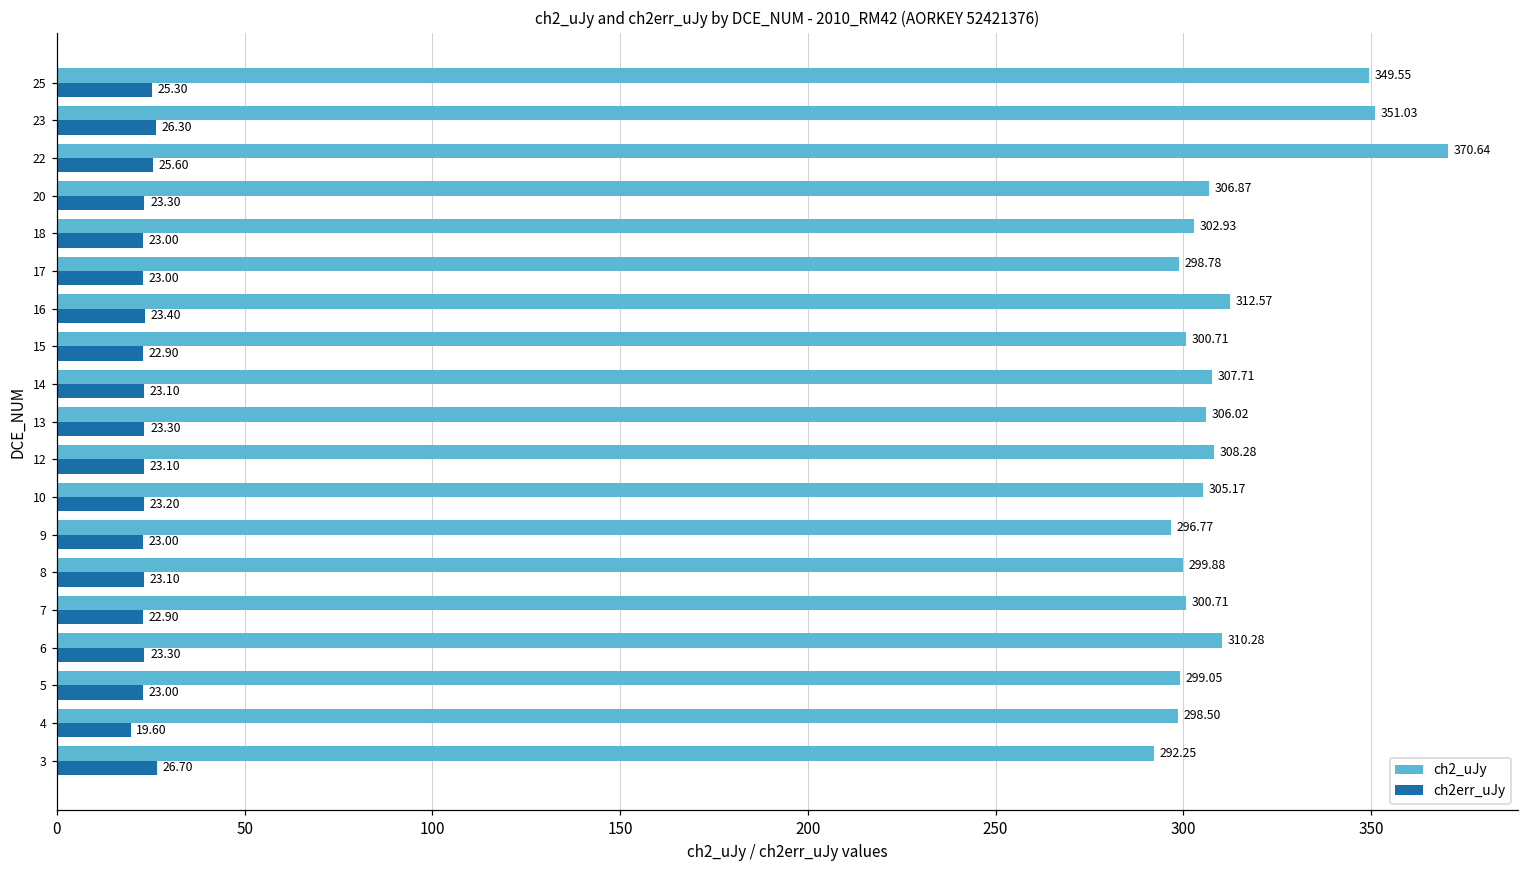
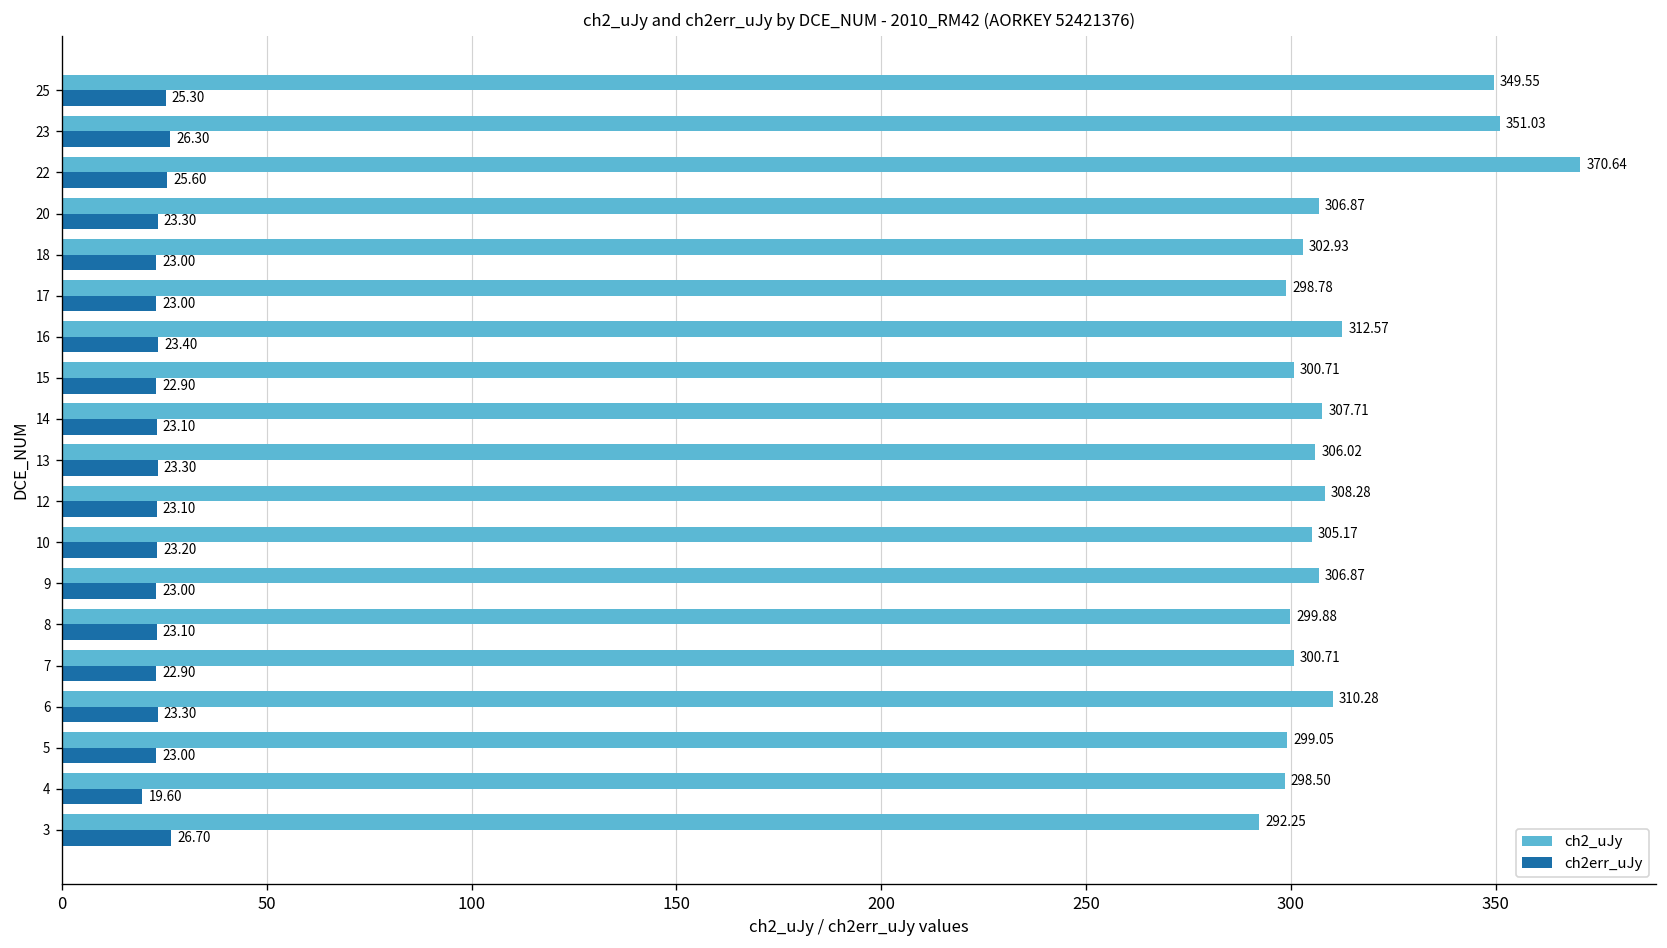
ch2_uJy, 9: 296.77 -> 306.87
